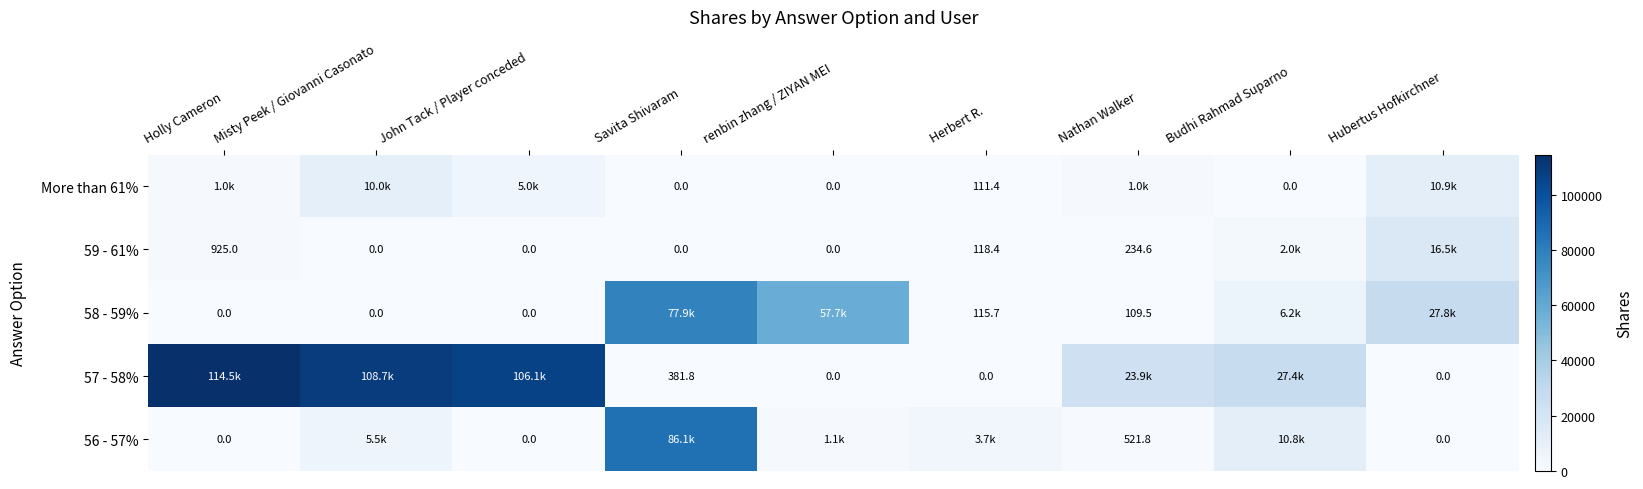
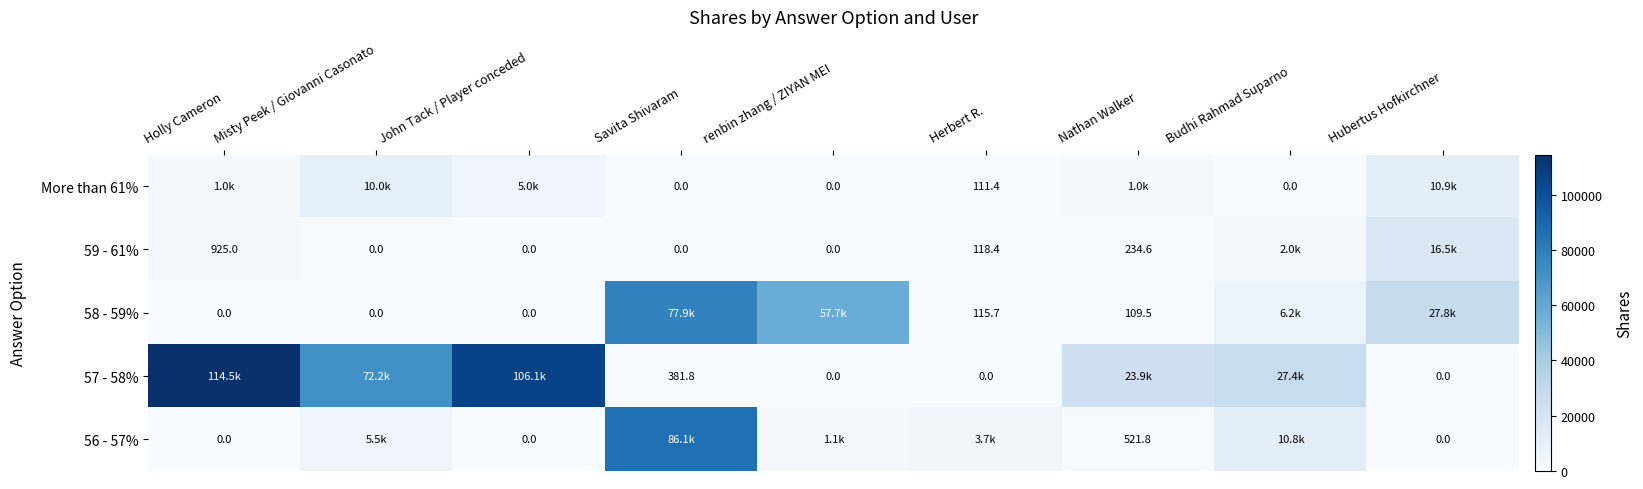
57 - 58%, Misty Peek / Giovanni Casonato: 108.7k -> 72.2k
